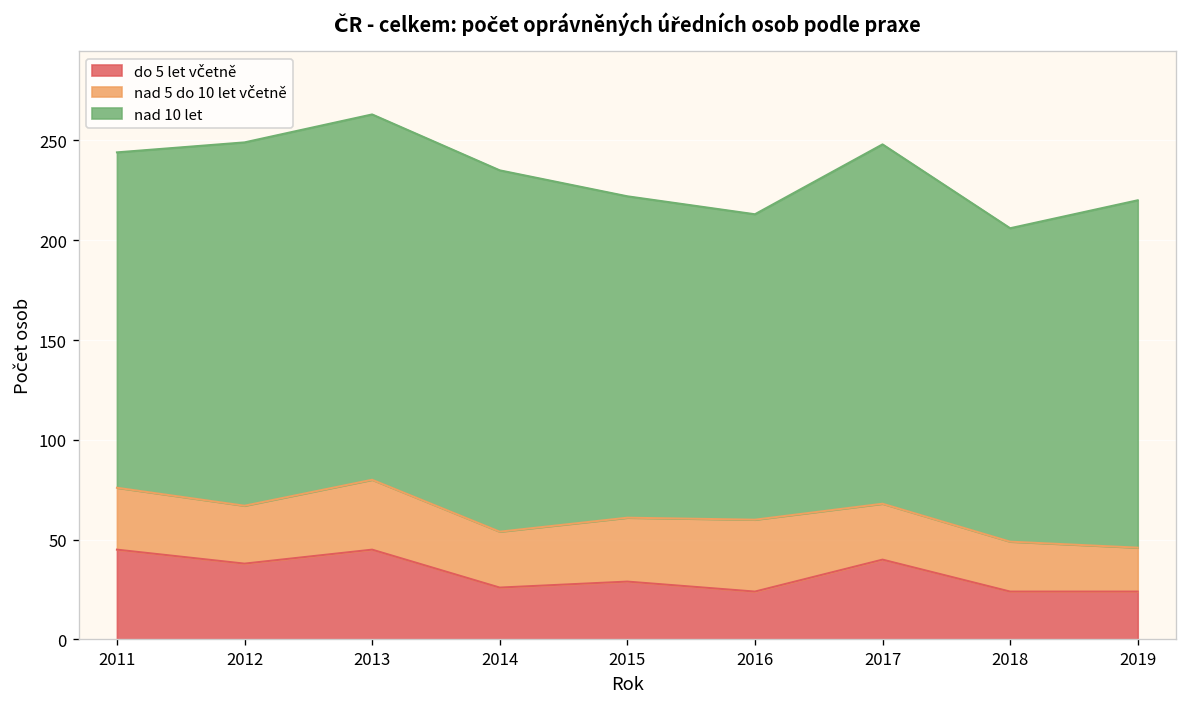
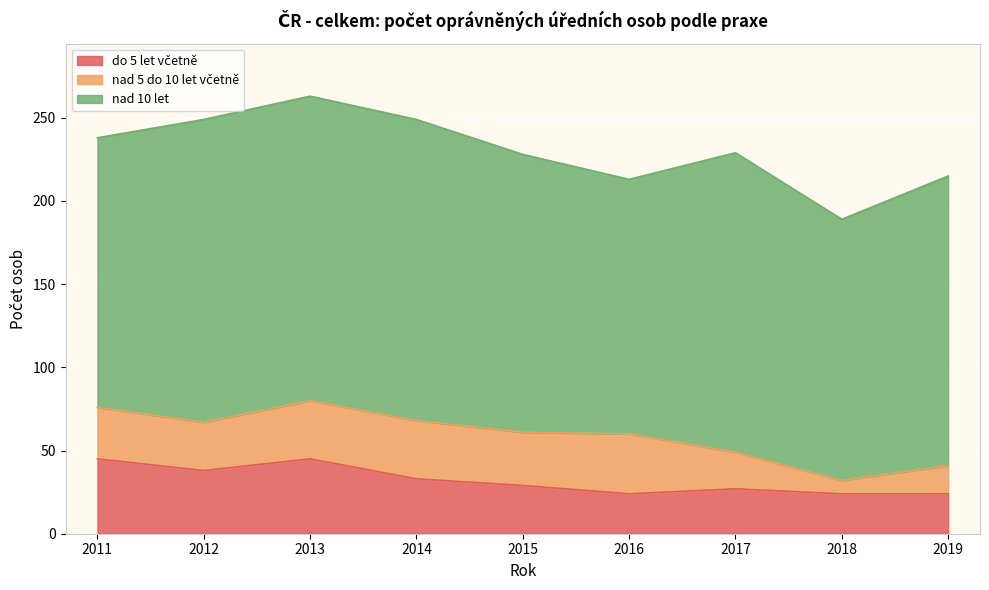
nad 10 let, 2011: 168 -> 162
do 5 let včetně, 2014: 26 -> 33
nad 5 do 10 let včetně, 2014: 28 -> 35
nad 10 let, 2015: 161 -> 167
do 5 let včetně, 2017: 40 -> 27
nad 5 do 10 let včetně, 2017: 28 -> 22
nad 5 do 10 let včetně, 2018: 25 -> 8
nad 5 do 10 let včetně, 2019: 22 -> 17
